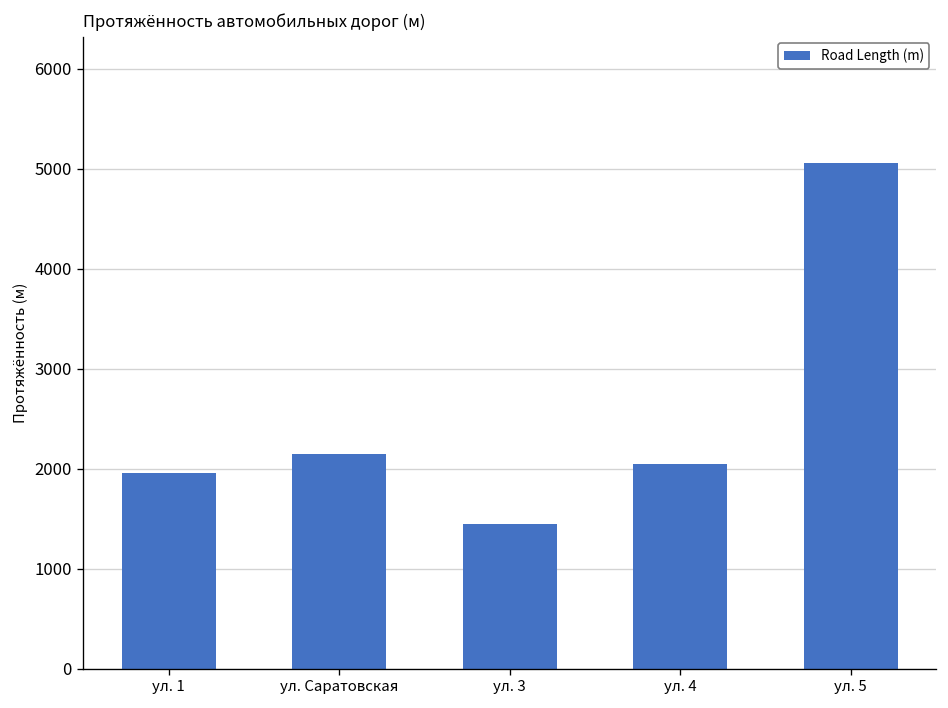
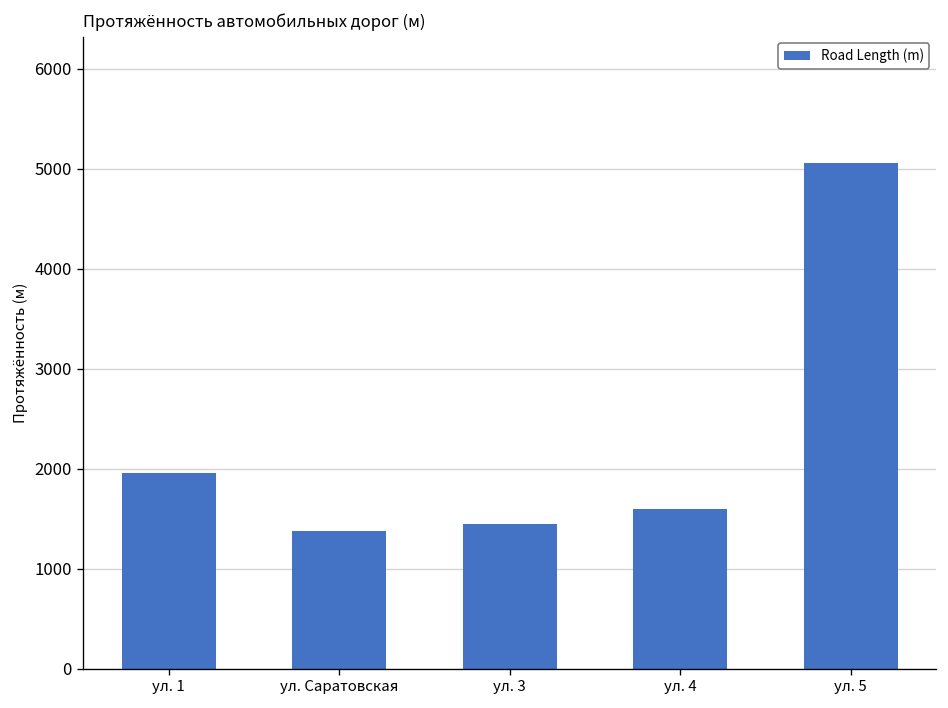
ул. Саратовская: 2100 -> 1400
ул. 4: 2000 -> 1600
